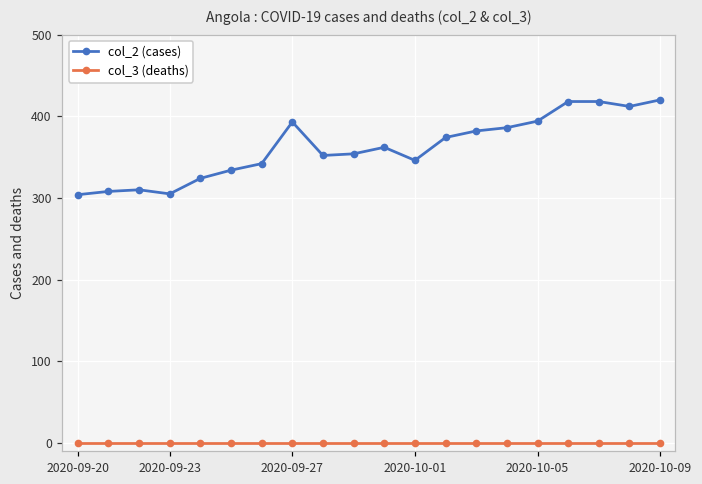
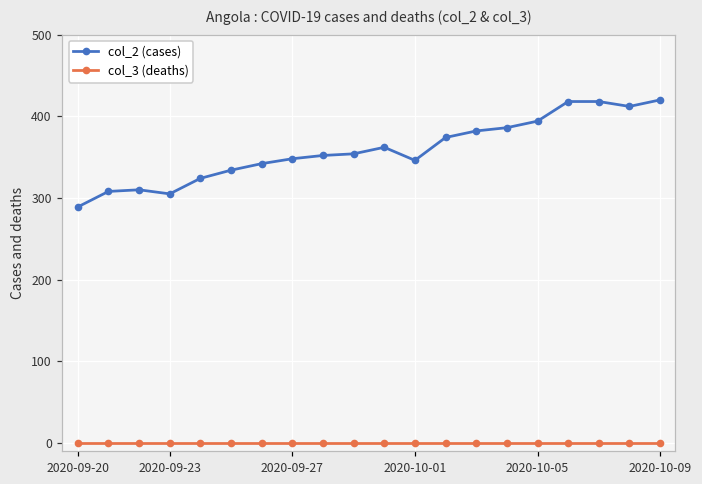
col_2 (cases), 2020-09-20: 300 -> 290
col_2 (cases), 2020-09-27: 390 -> 350
